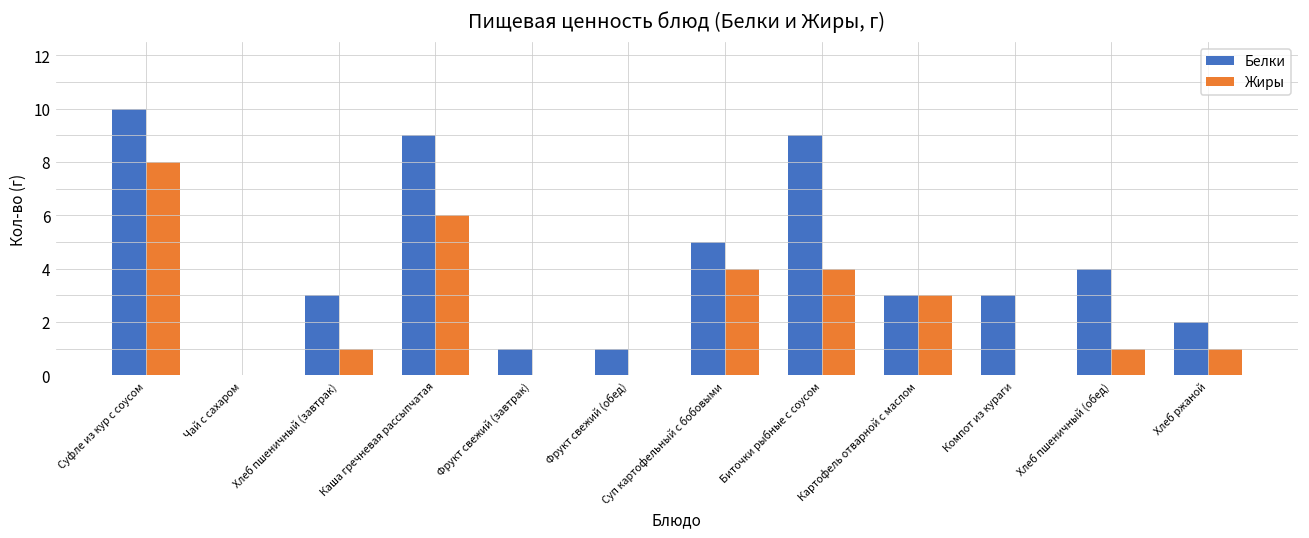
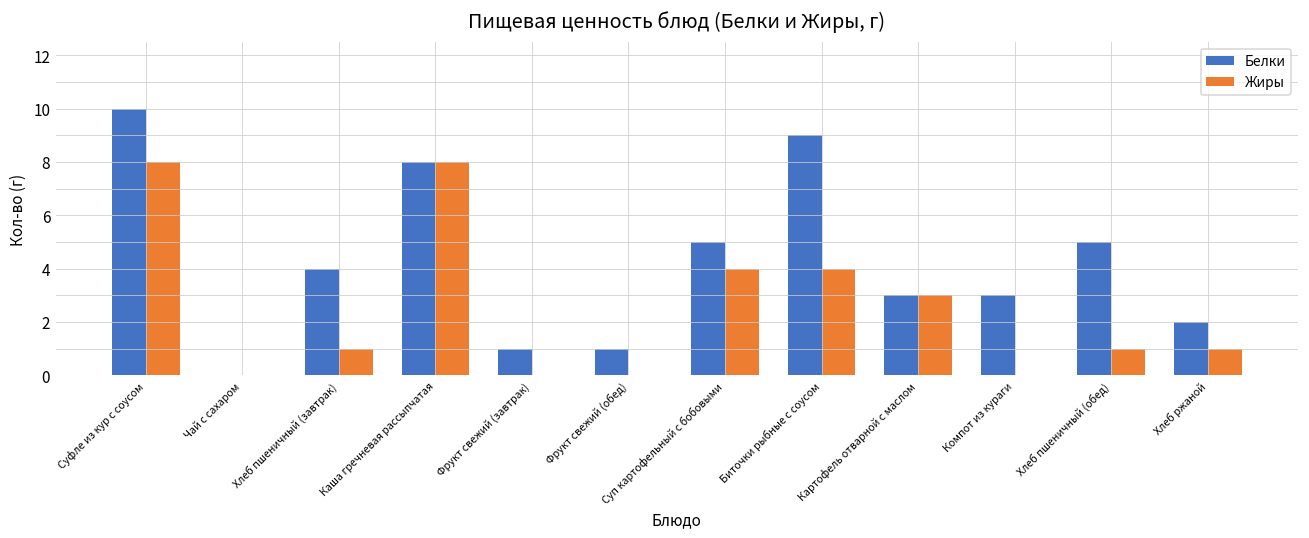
Белки, Хлеб пшеничный (завтрак): 3 -> 4
Белки, Каша гречневая рассыпчатая: 9 -> 8
Жиры, Каша гречневая рассыпчатая: 6 -> 8
Белки, Хлеб пшеничный (обед): 4 -> 5
